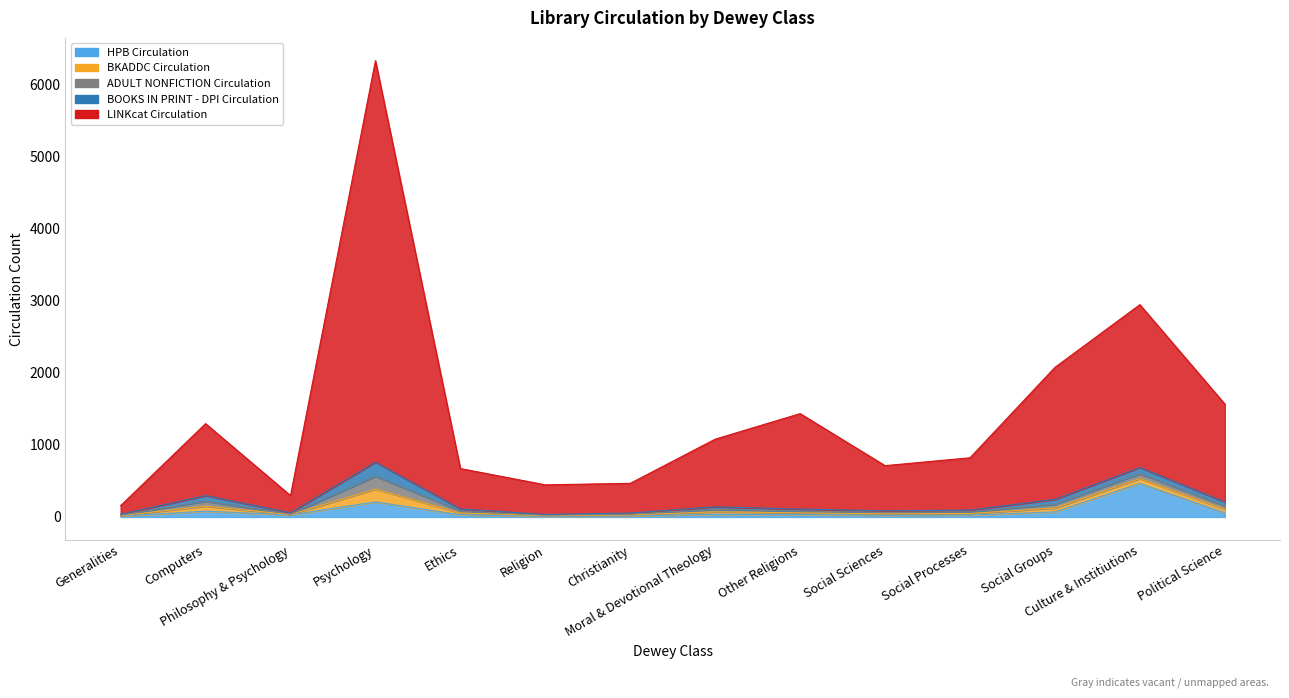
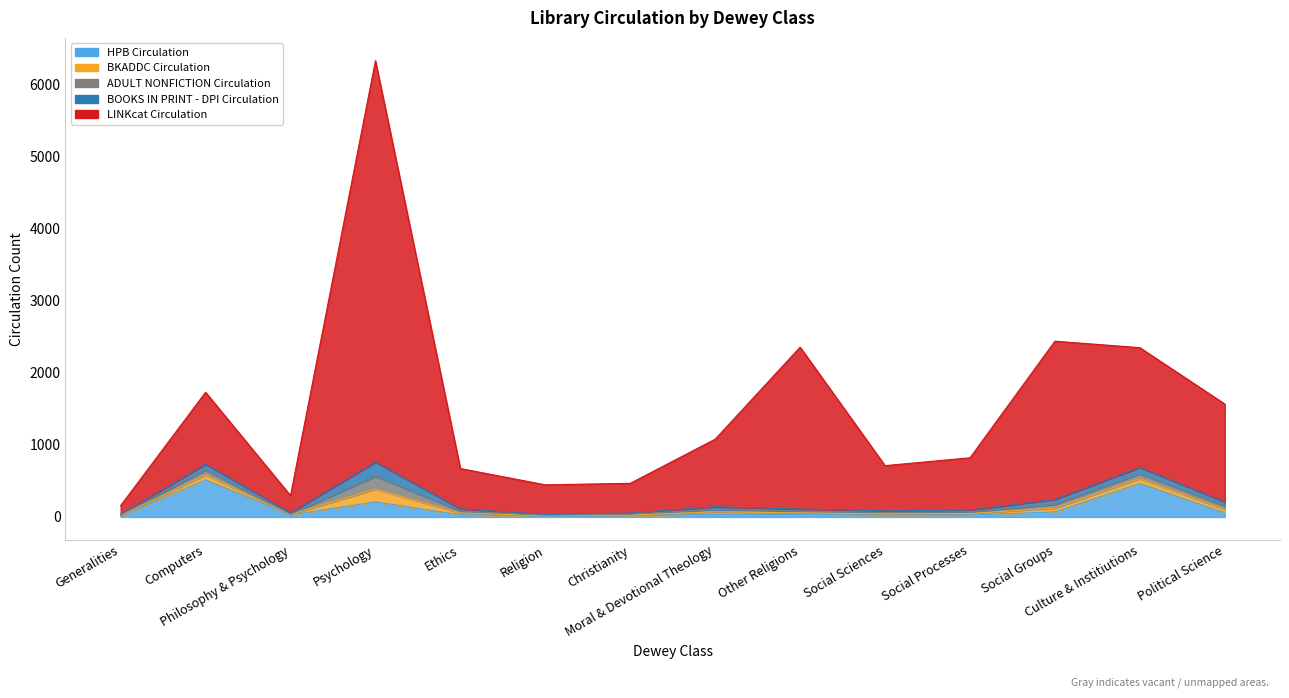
HPB Circulation, Computers: 100 -> 500
LINKcat Circulation, Other Religions: 1300 -> 2200
LINKcat Circulation, Social Groups: 1800 -> 2200
LINKcat Circulation, Culture & Institiutions: 2300 -> 1700
